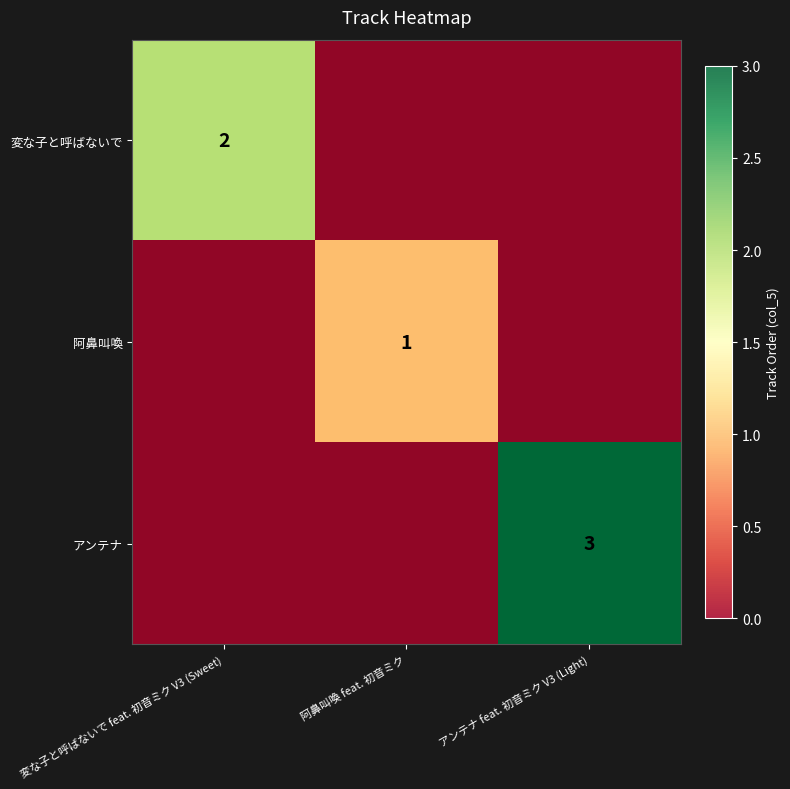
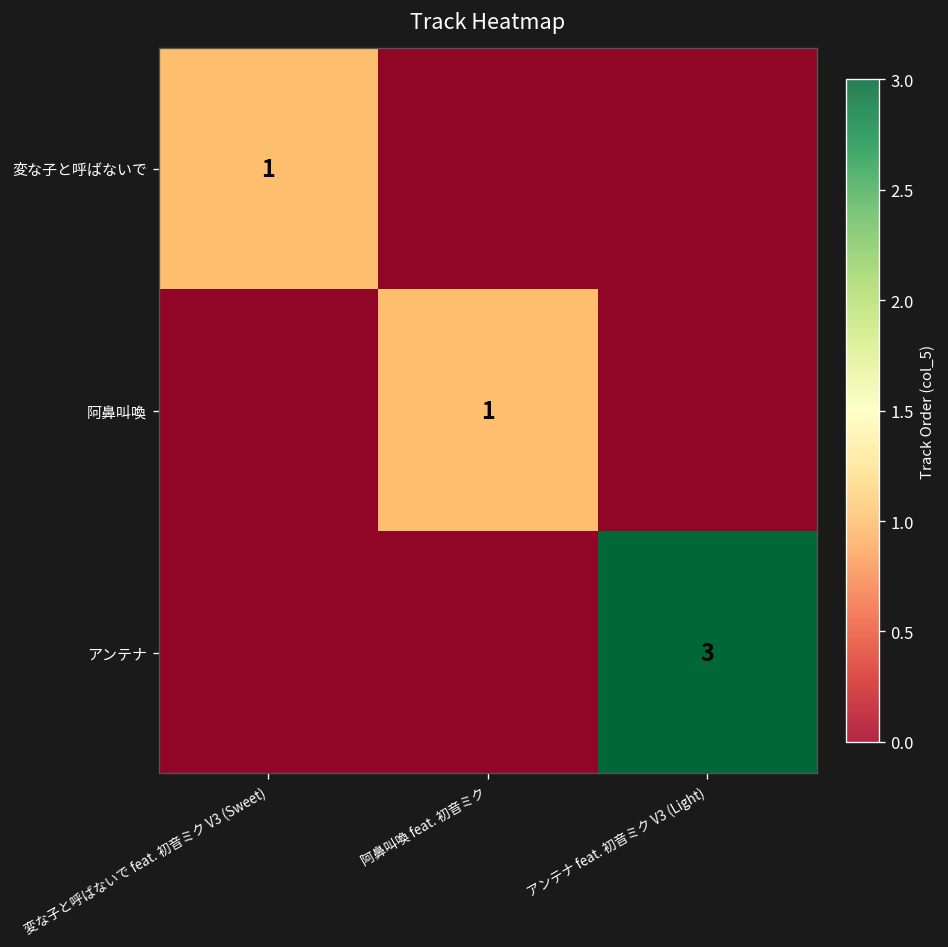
変な子と呼ばないで, 変な子と呼ばないで feat. 初音ミク V3 (Sweet): 2 -> 1
